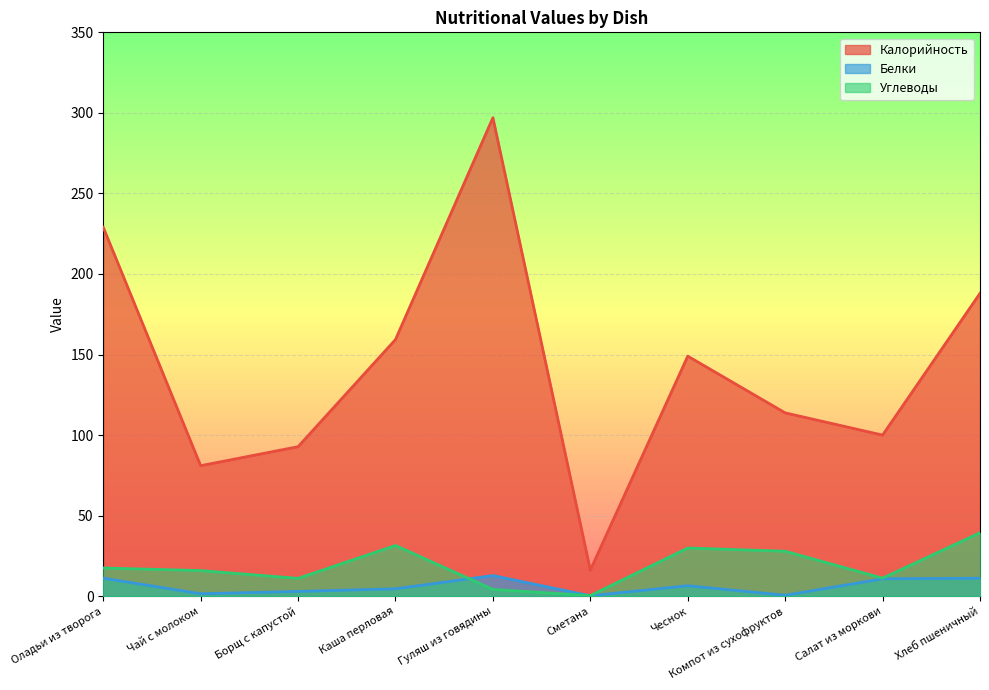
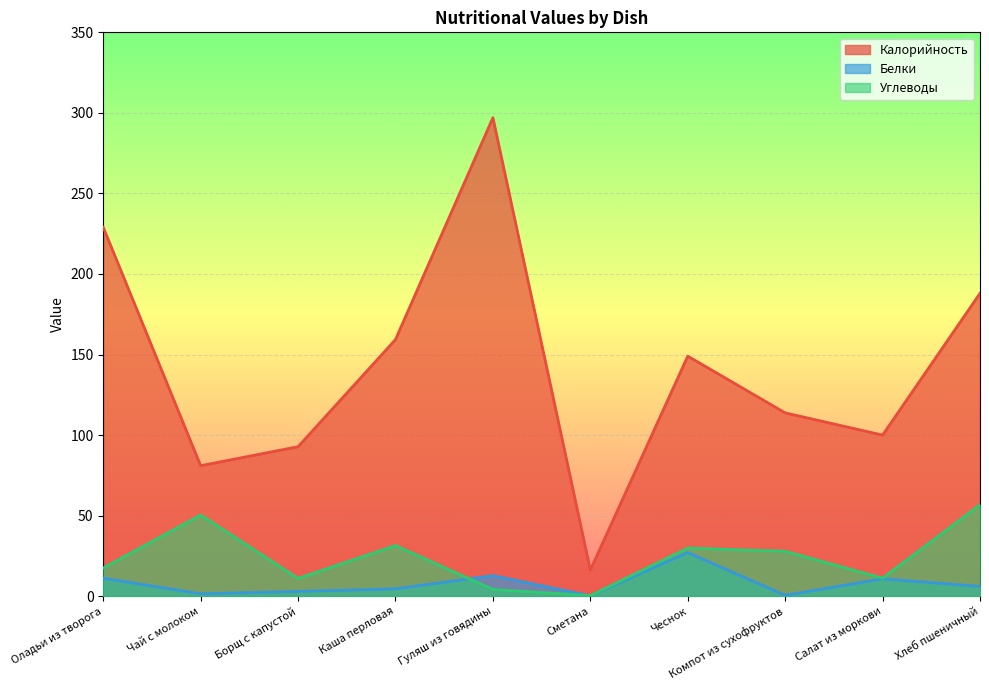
Углеводы, Чай с молоком: 16 -> 50
Белки, Чеснок: 7 -> 27
Белки, Хлеб пшеничный: 11 -> 6
Углеводы, Хлеб пшеничный: 39 -> 57
